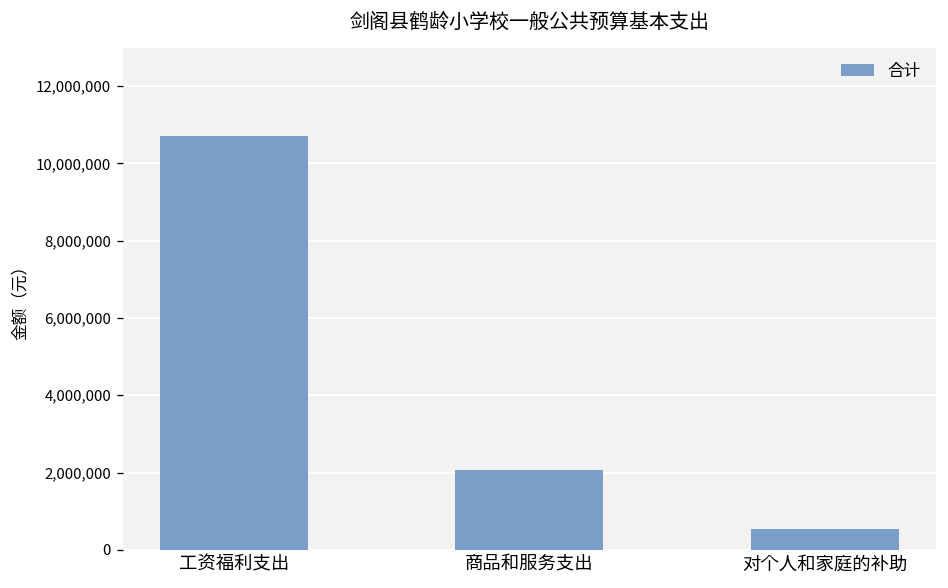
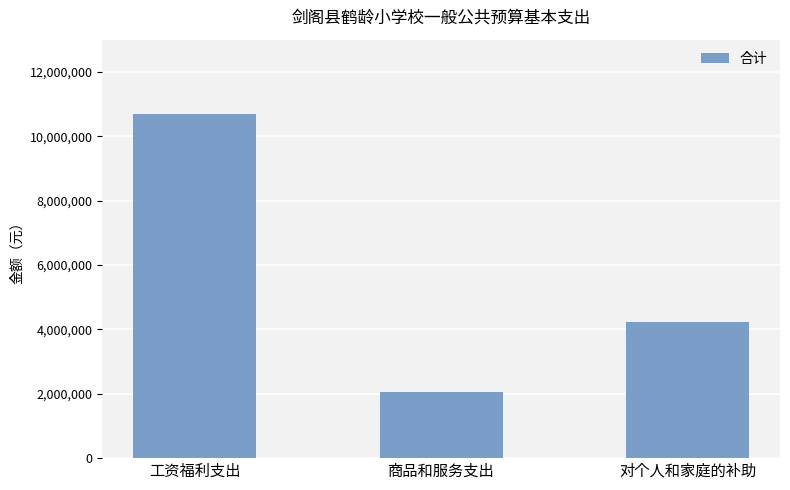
对个人和家庭的补助: 500,000 -> 4,200,000
